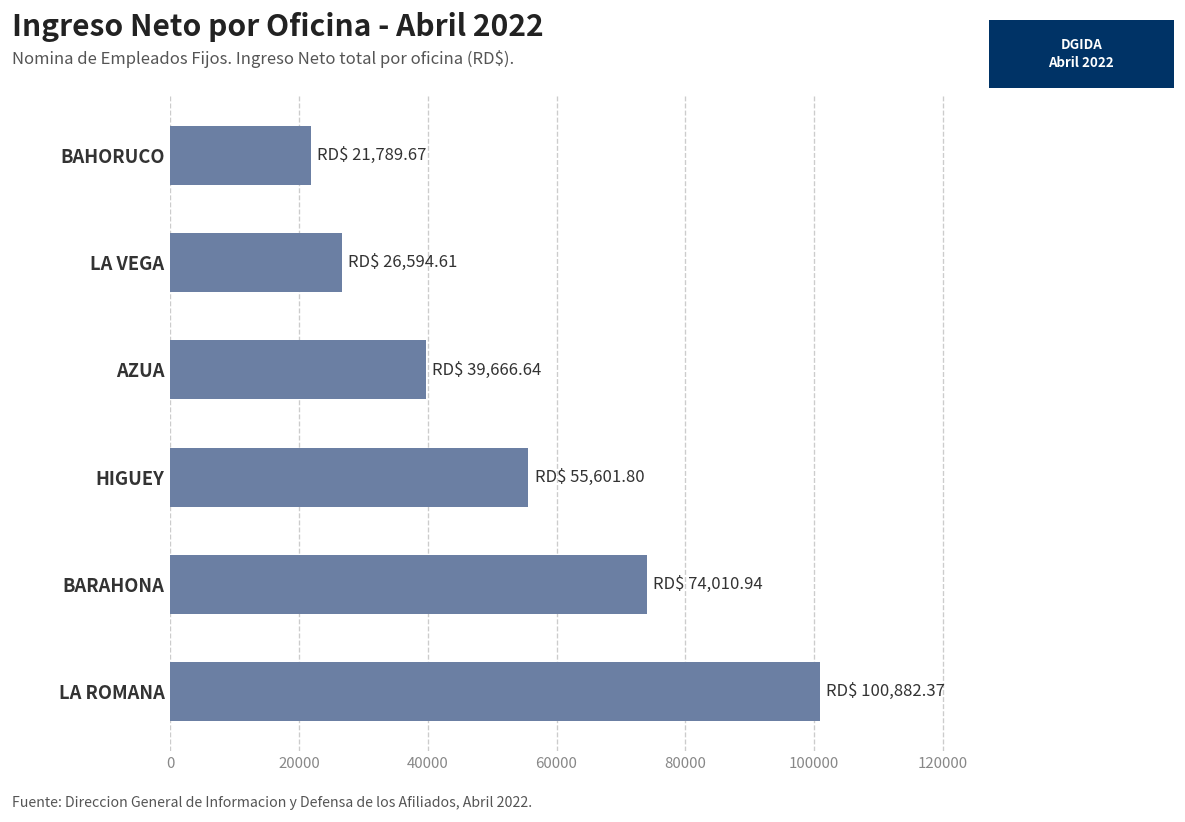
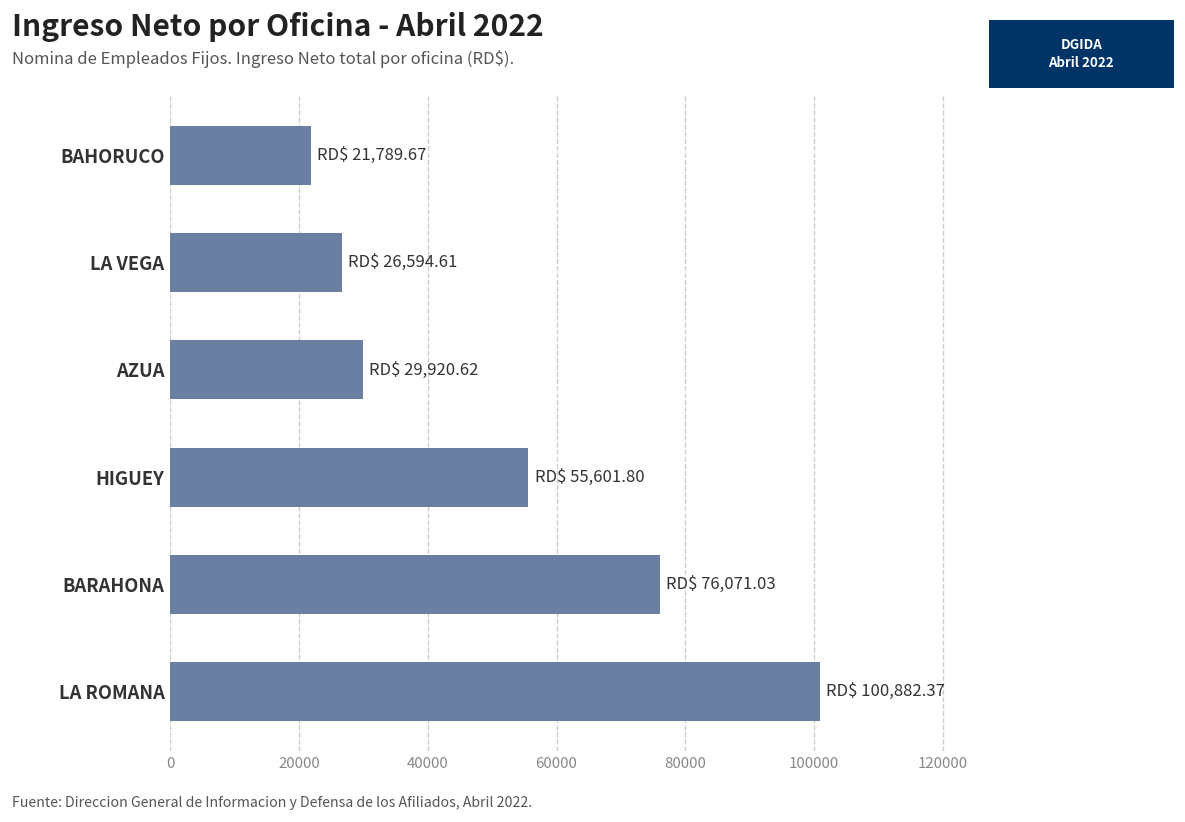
AZUA: 39,666.64 -> 29,920.62
BARAHONA: 74,010.94 -> 76,071.03
